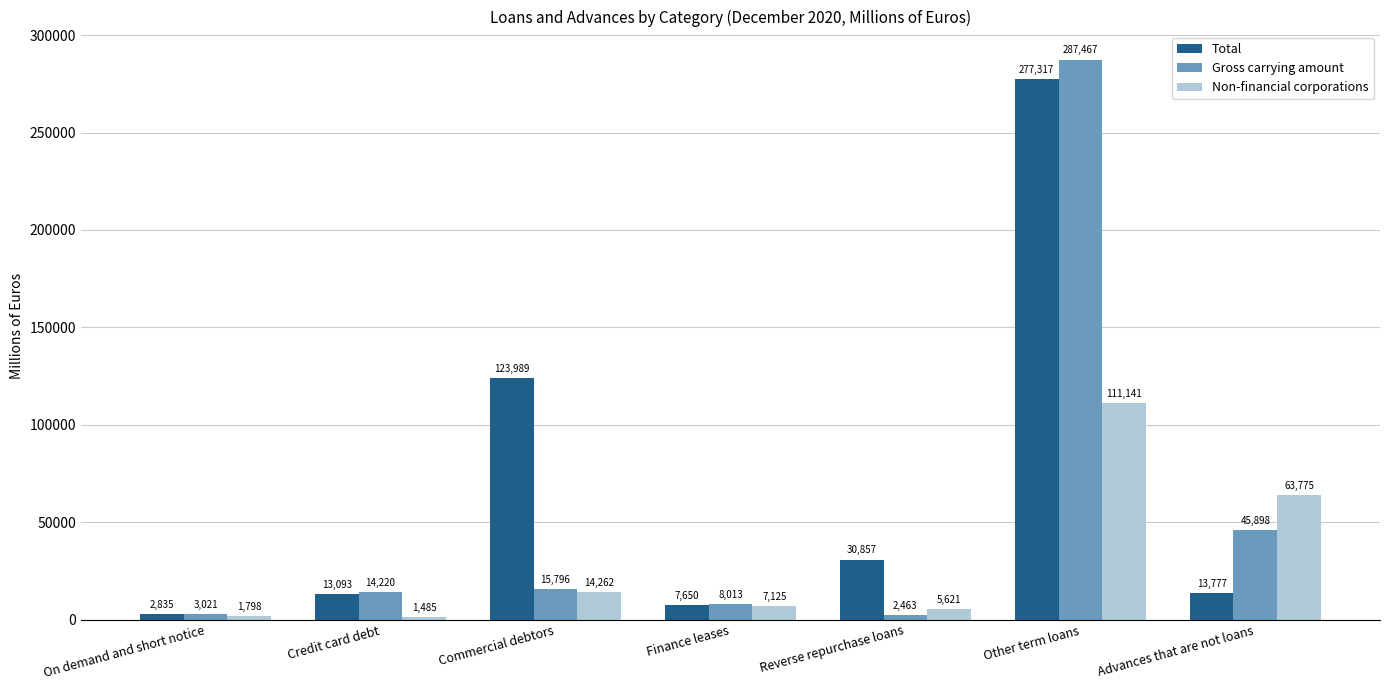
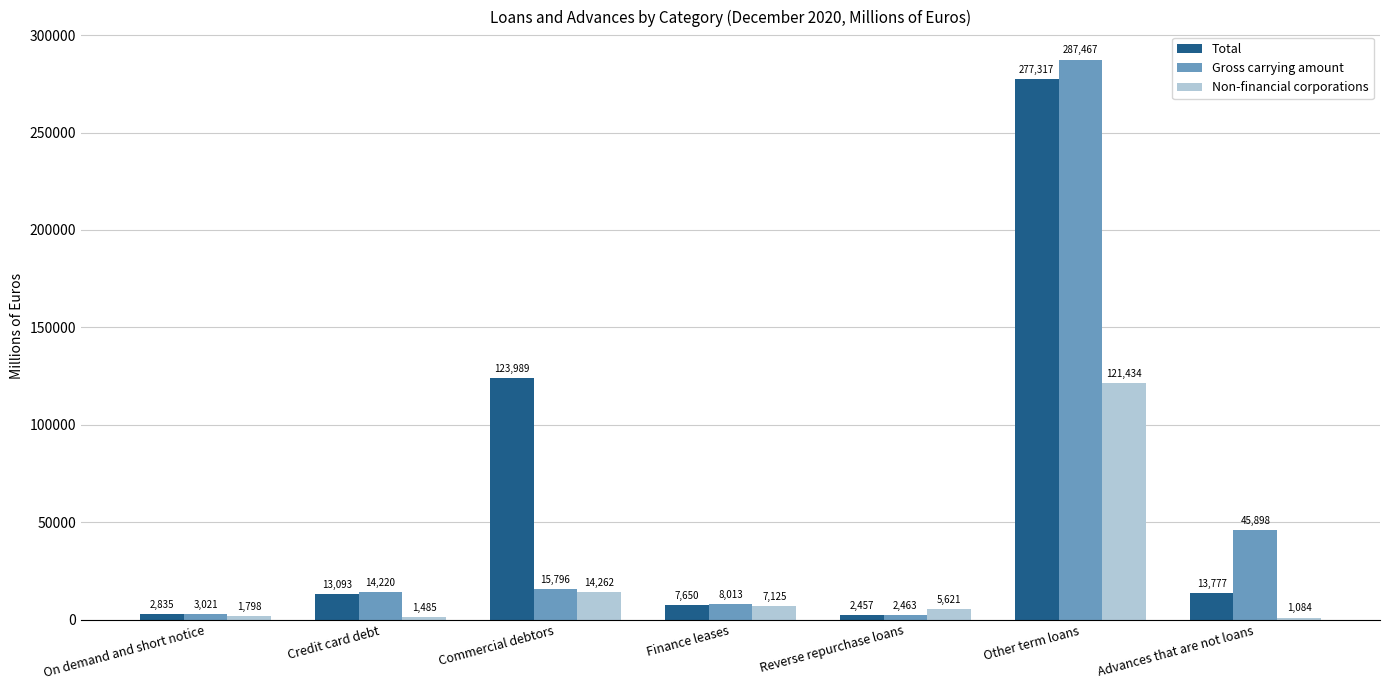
Total, Reverse repurchase loans: 30,857 -> 2,457
Non-financial corporations, Other term loans: 111,141 -> 121,434
Non-financial corporations, Advances that are not loans: 63,775 -> 1,084
